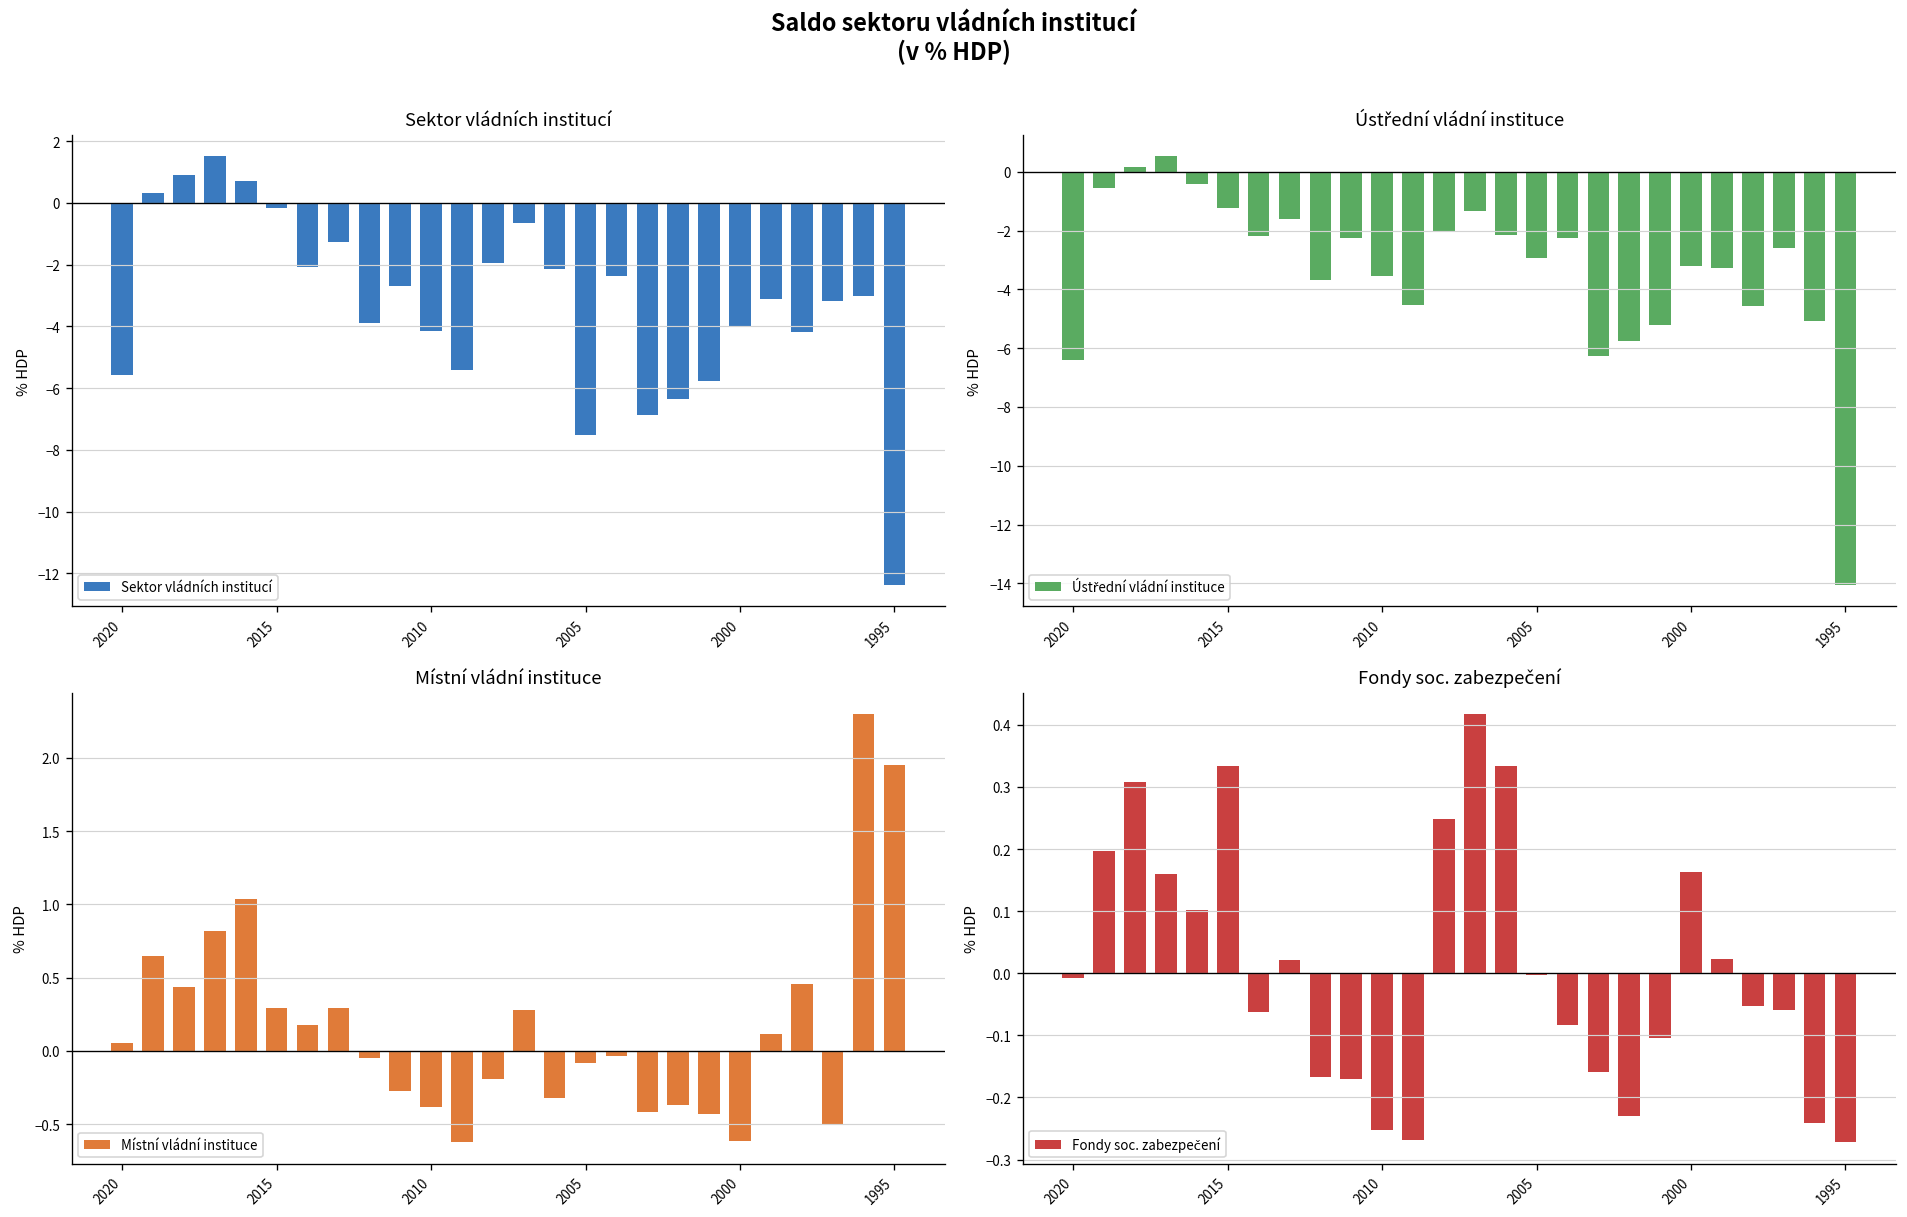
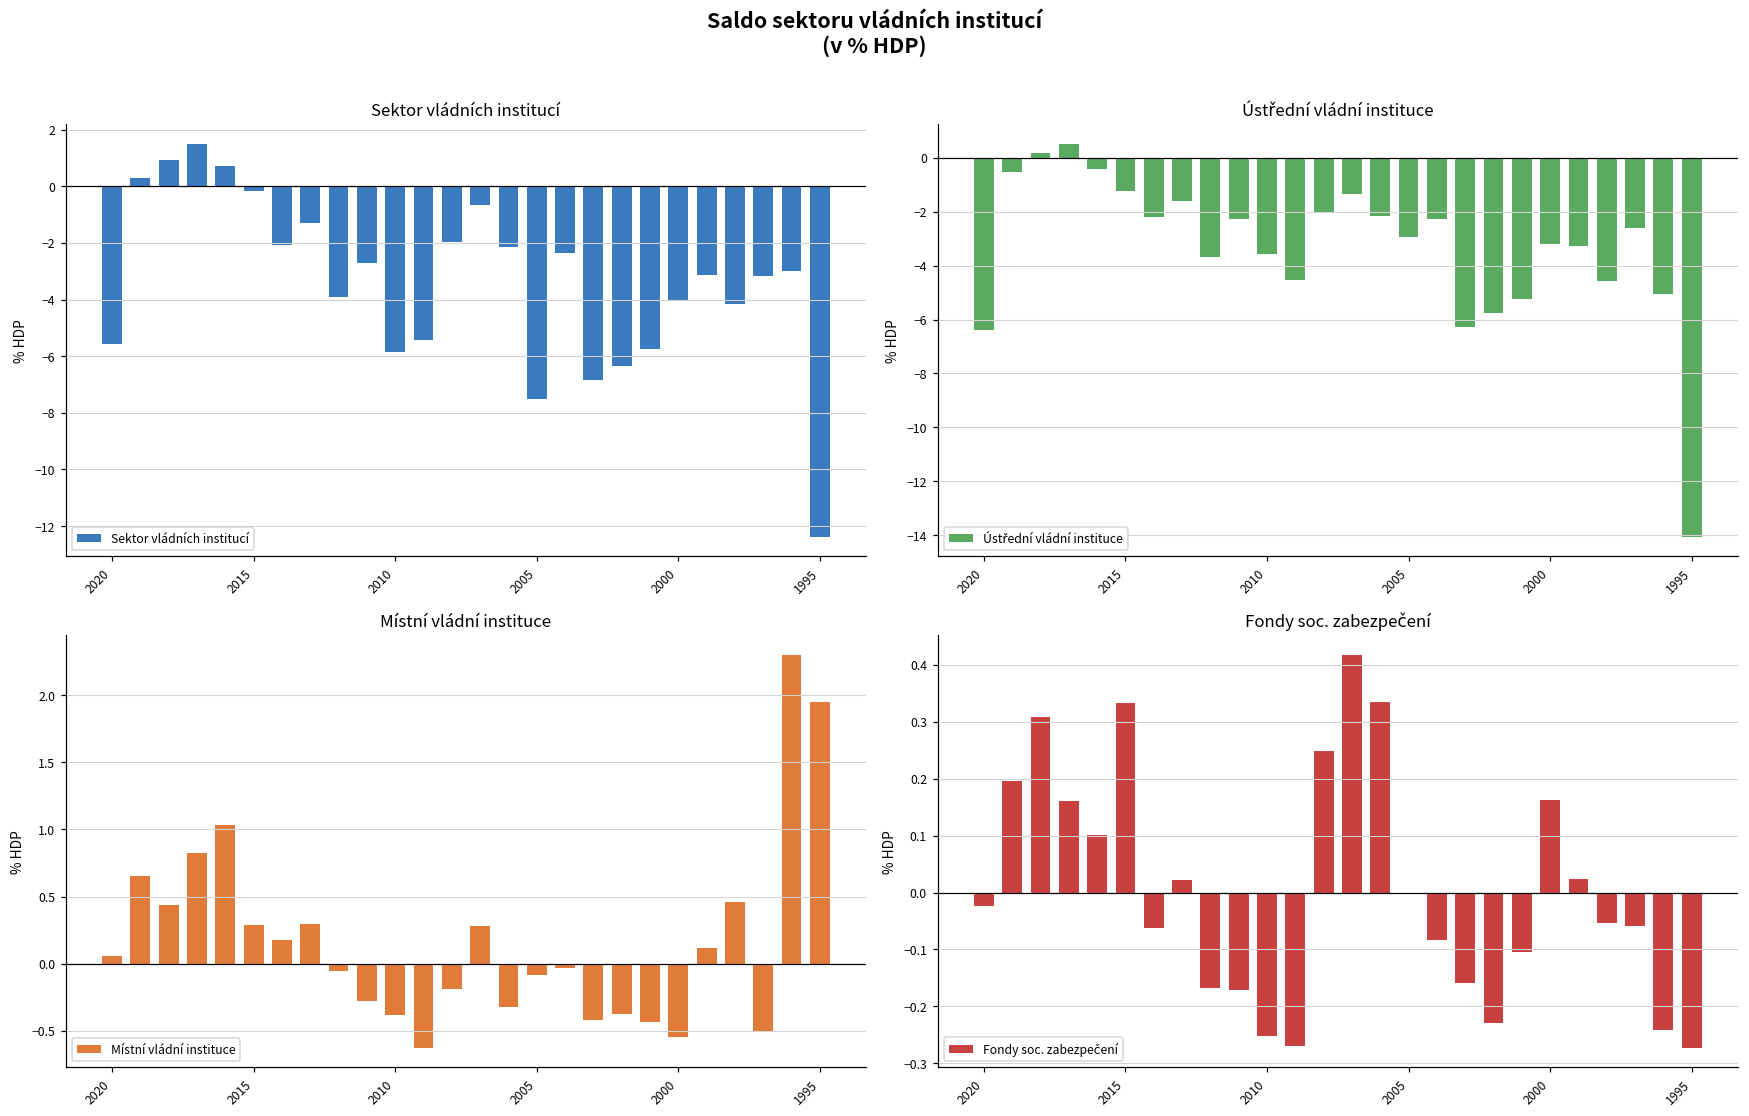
Sektor vládních institucí, 2010: -4.2 -> -5.8
Místní vládní instituce, 2000: -0.62 -> -0.55
Fondy soc. zabezpečení, 2020: -0.01 -> -0.02
